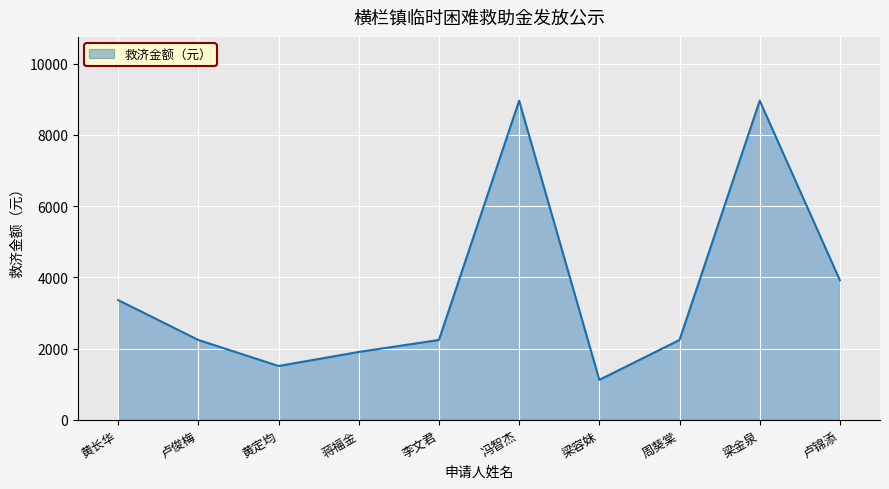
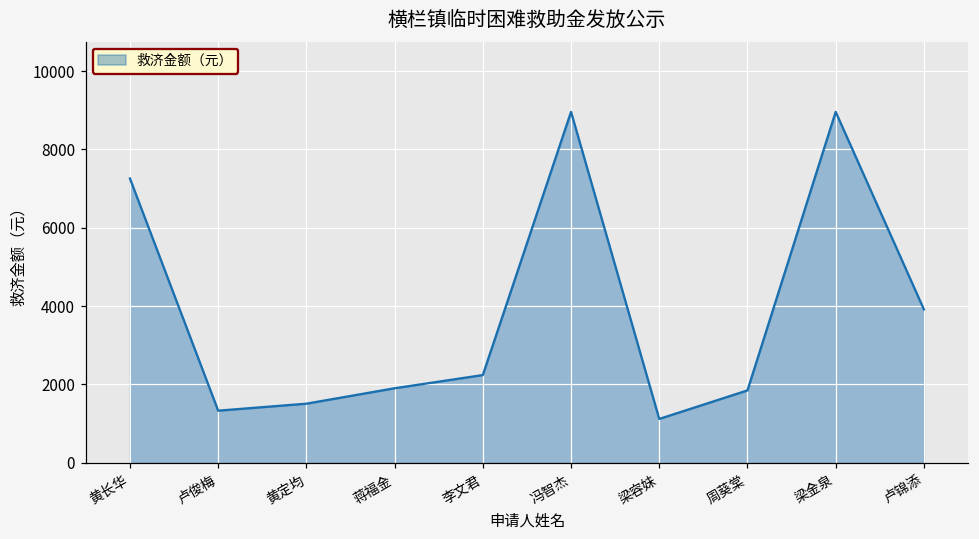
黄长华: 3400 -> 7300
卢俊梅: 2200 -> 1300
周葵棠: 2200 -> 1800
